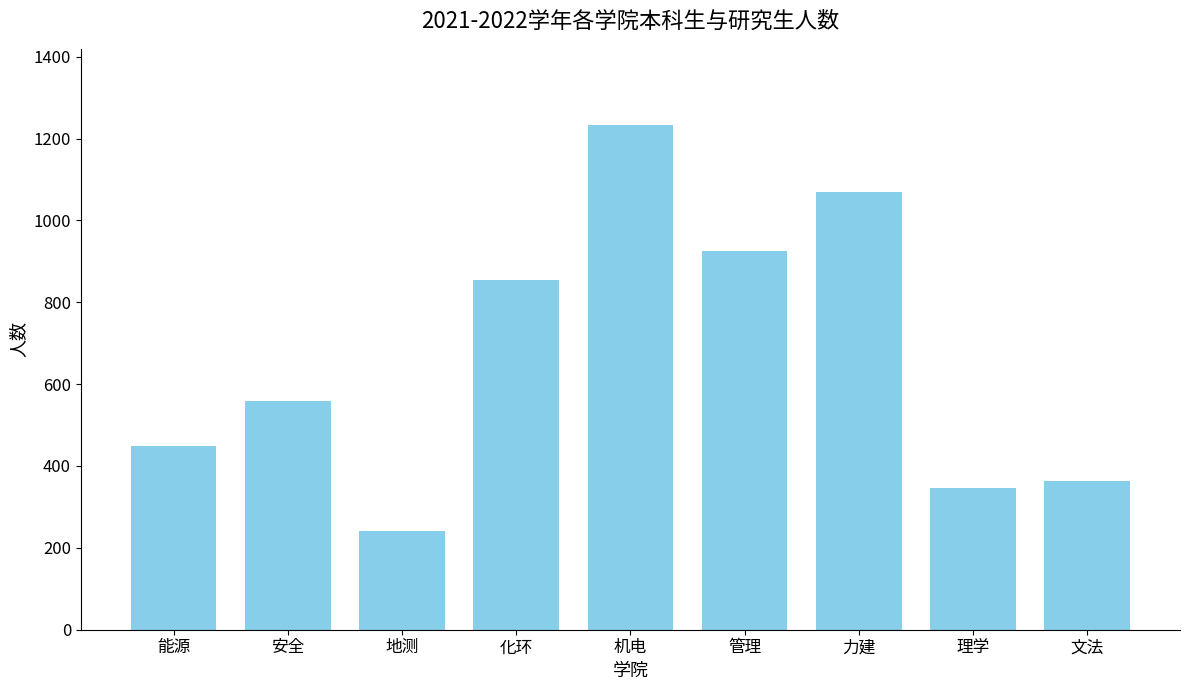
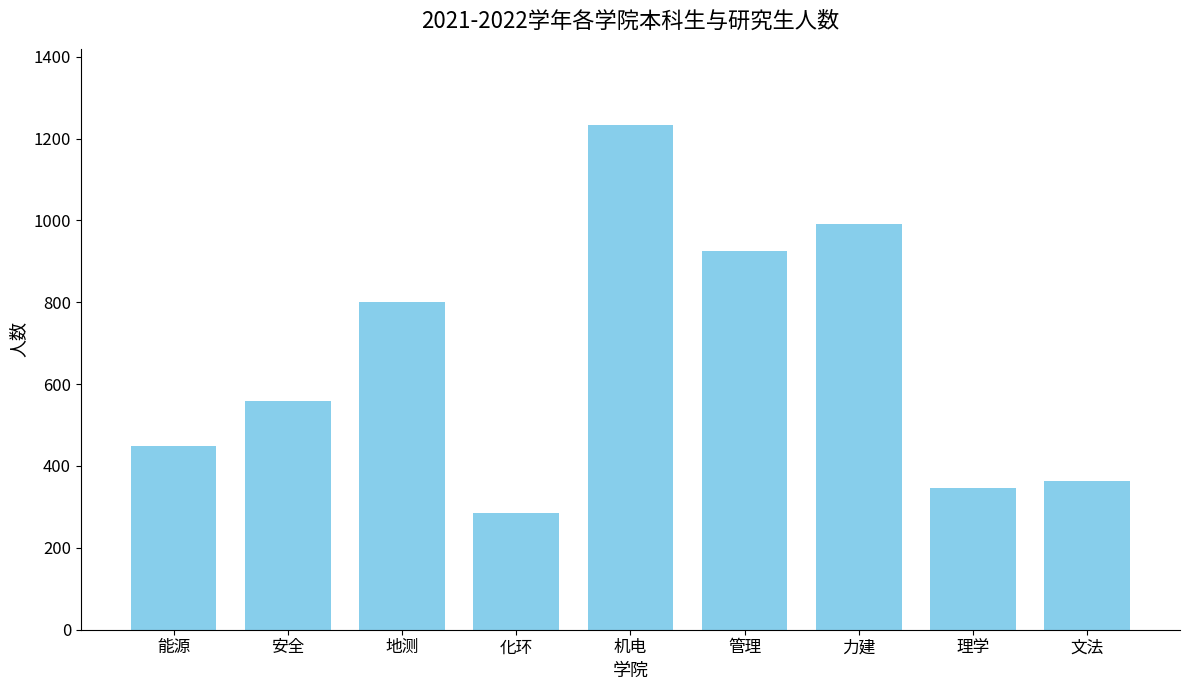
地测: 240 -> 800
化环: 850 -> 290
力建: 1070 -> 990
